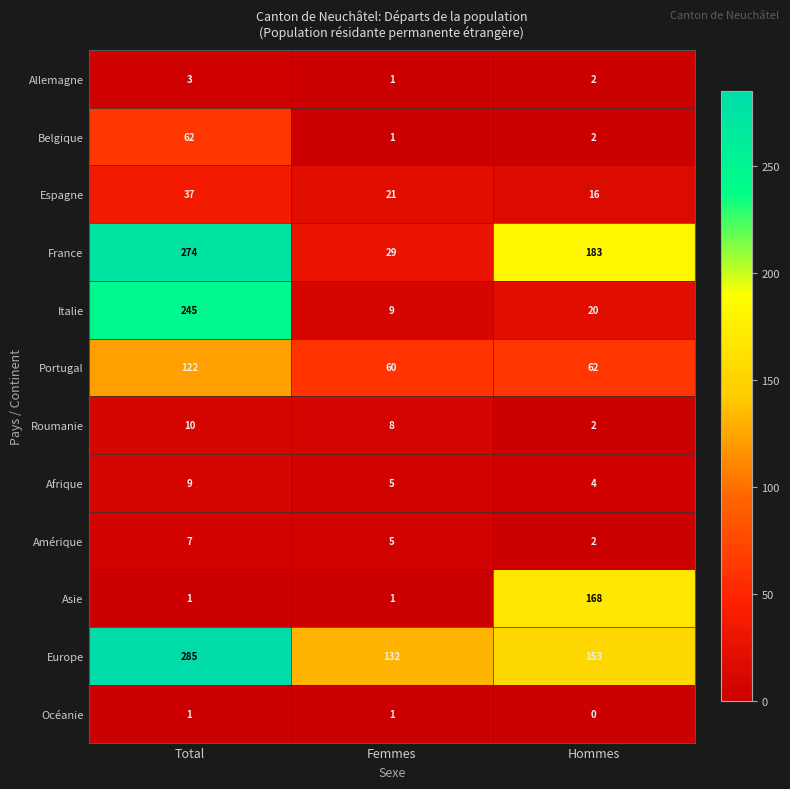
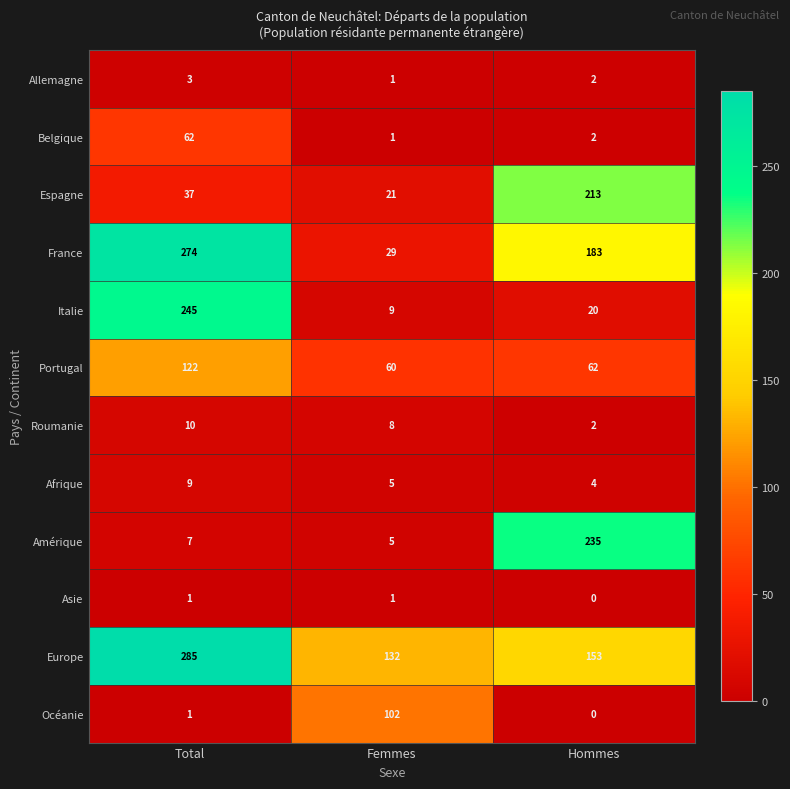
Espagne, Hommes: 16 -> 213
Amérique, Hommes: 2 -> 235
Asie, Hommes: 168 -> 0
Océanie, Femmes: 1 -> 102
